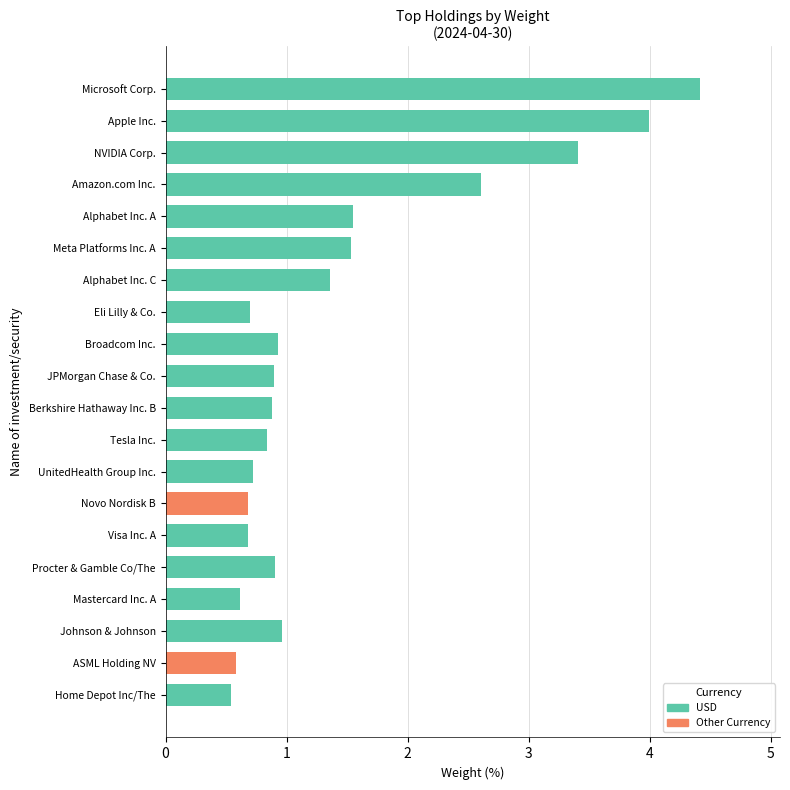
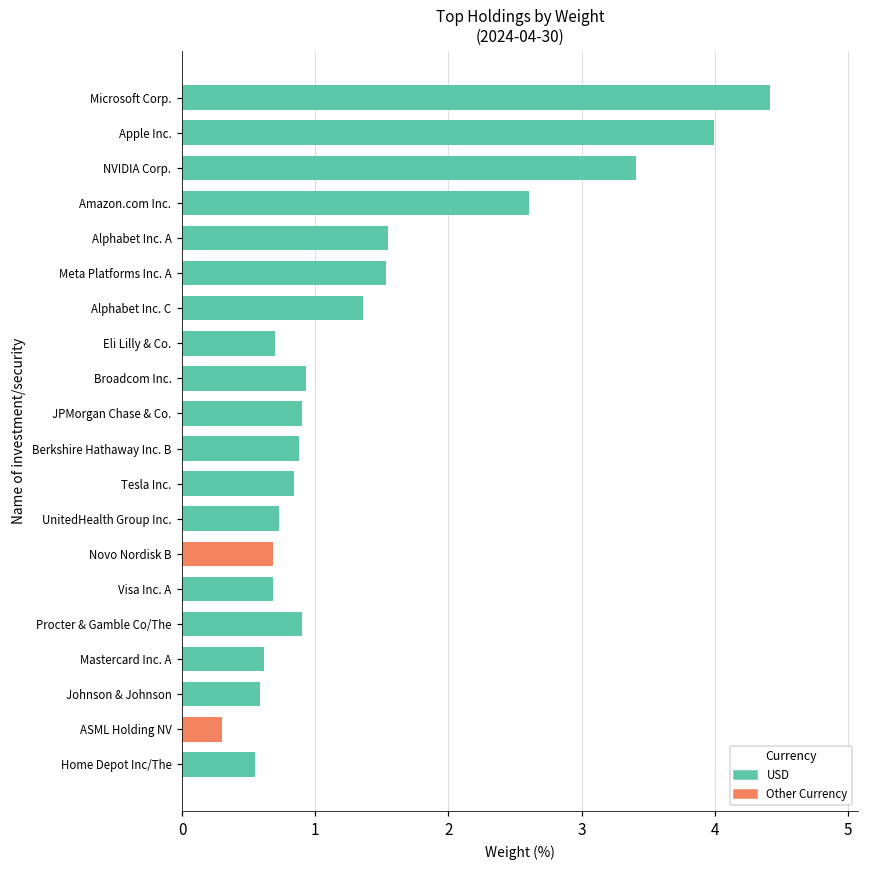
Johnson & Johnson: 0.97 -> 0.58
ASML Holding NV: 0.58 -> 0.30
